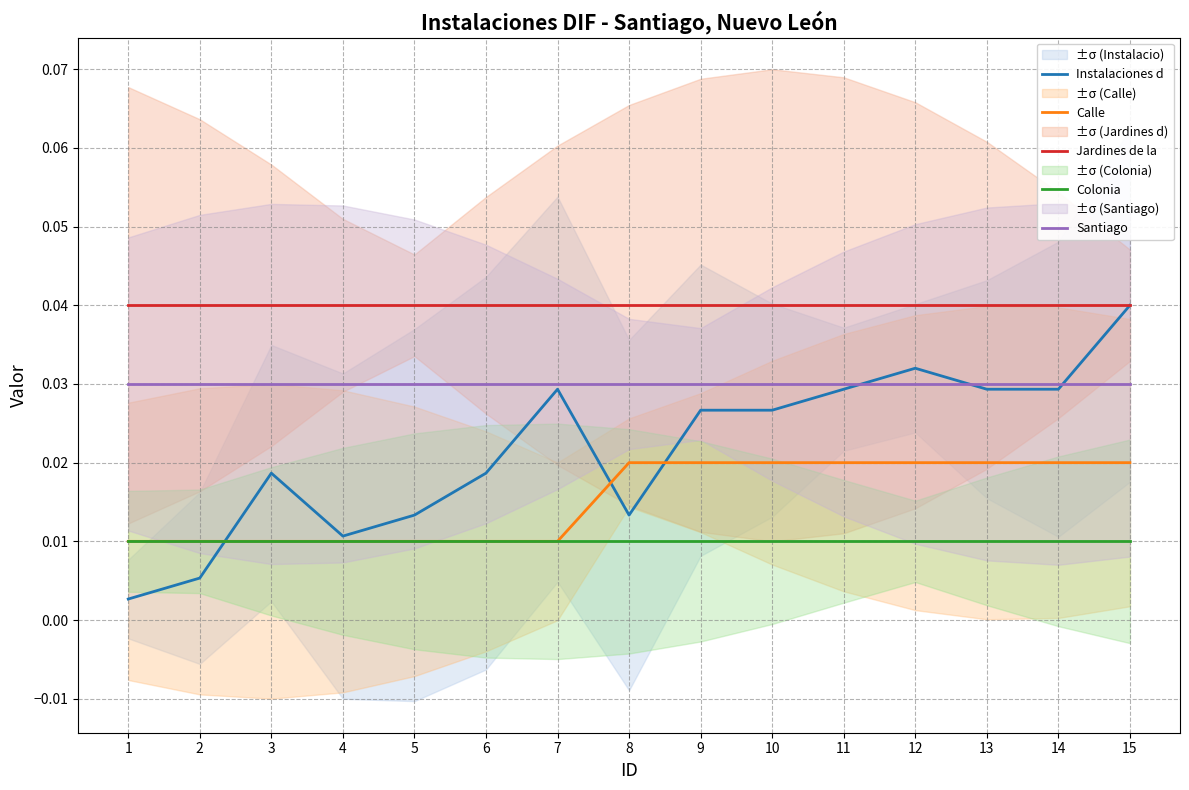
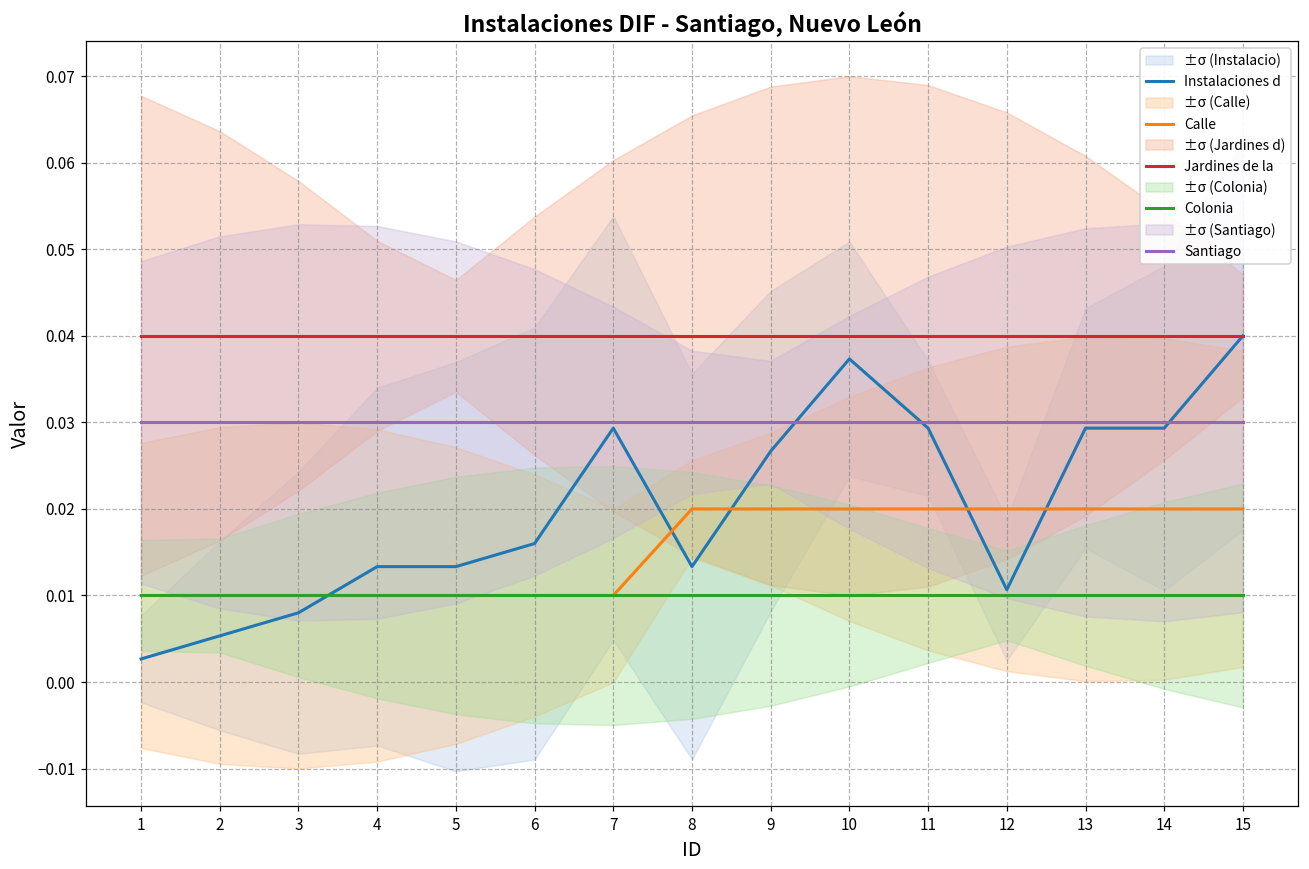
Instalaciones d, 3: 0.019 -> 0.008
Instalaciones d, 4: 0.011 -> 0.013
Instalaciones d, 6: 0.019 -> 0.016
Instalaciones d, 10: 0.027 -> 0.037
Instalaciones d, 12: 0.032 -> 0.011
